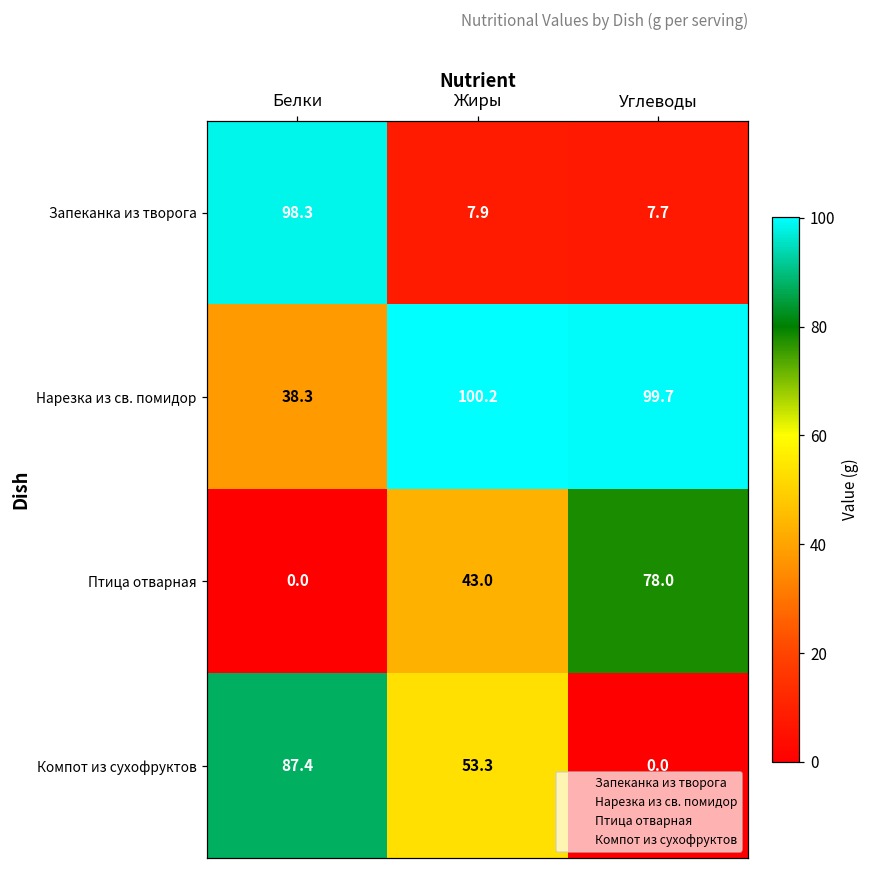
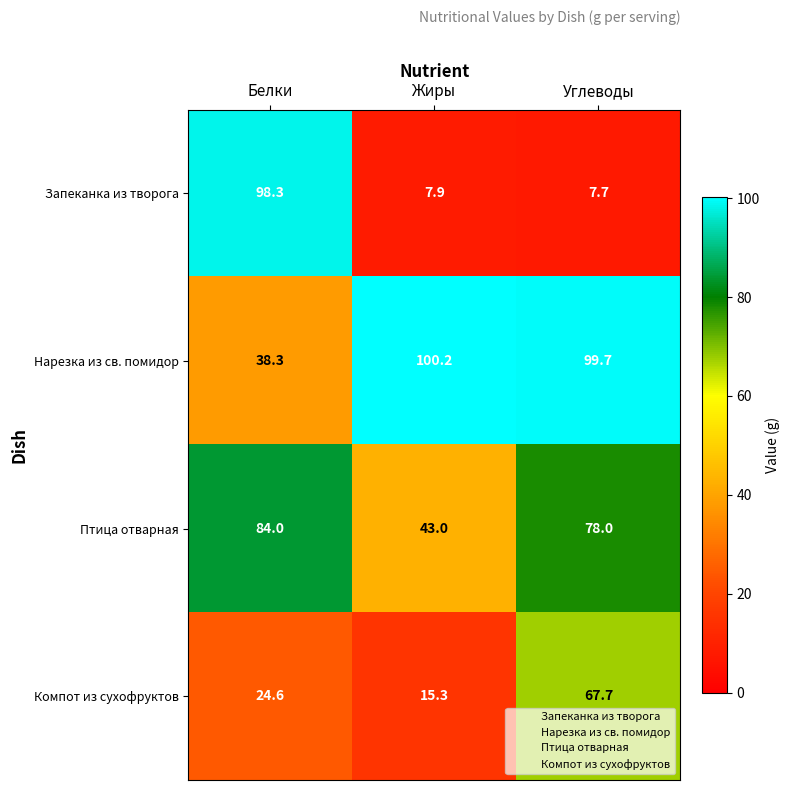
Птица отварная, Белки: 0.0 -> 84.0
Компот из сухофруктов, Белки: 87.4 -> 24.6
Компот из сухофруктов, Жиры: 53.3 -> 15.3
Компот из сухофруктов, Углеводы: 0.0 -> 67.7
